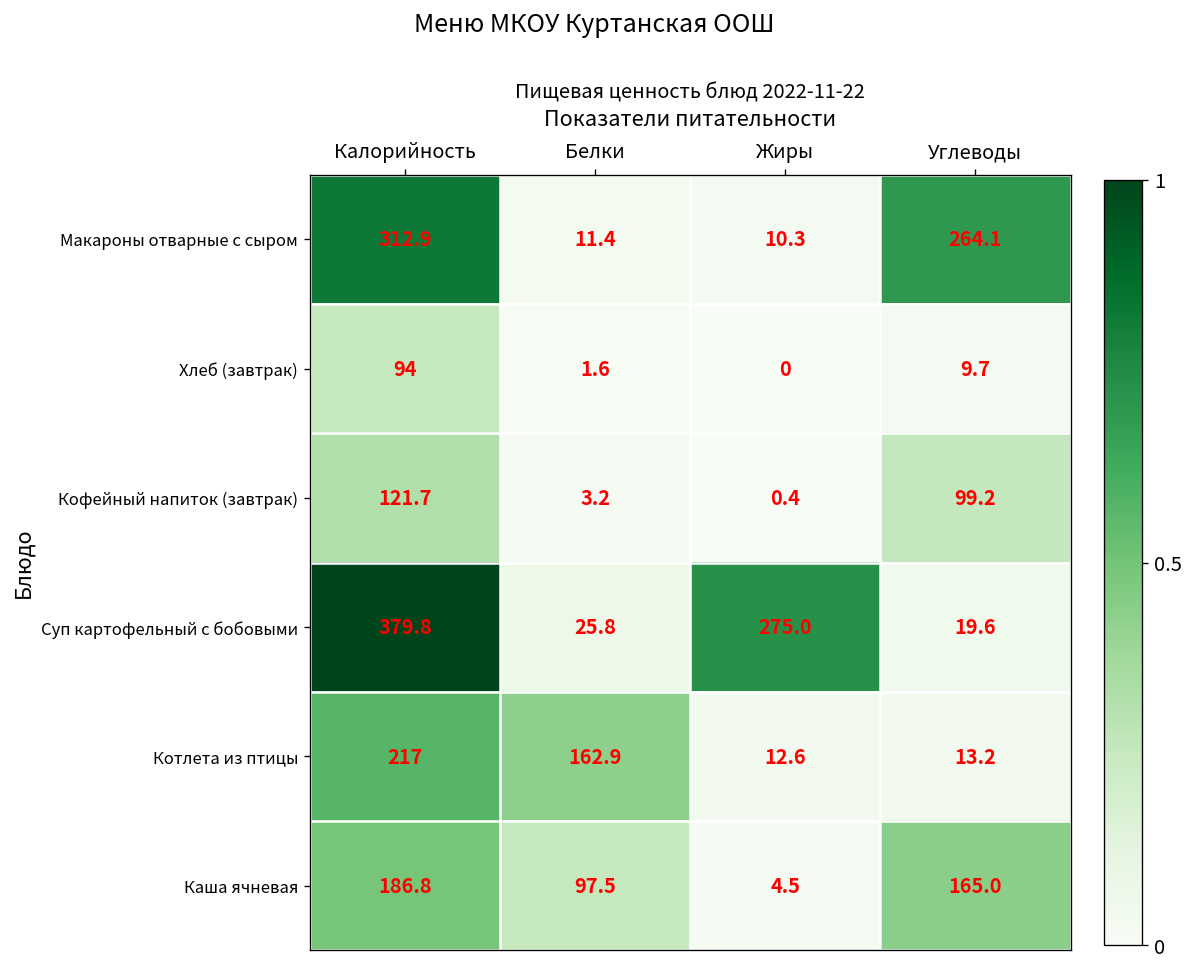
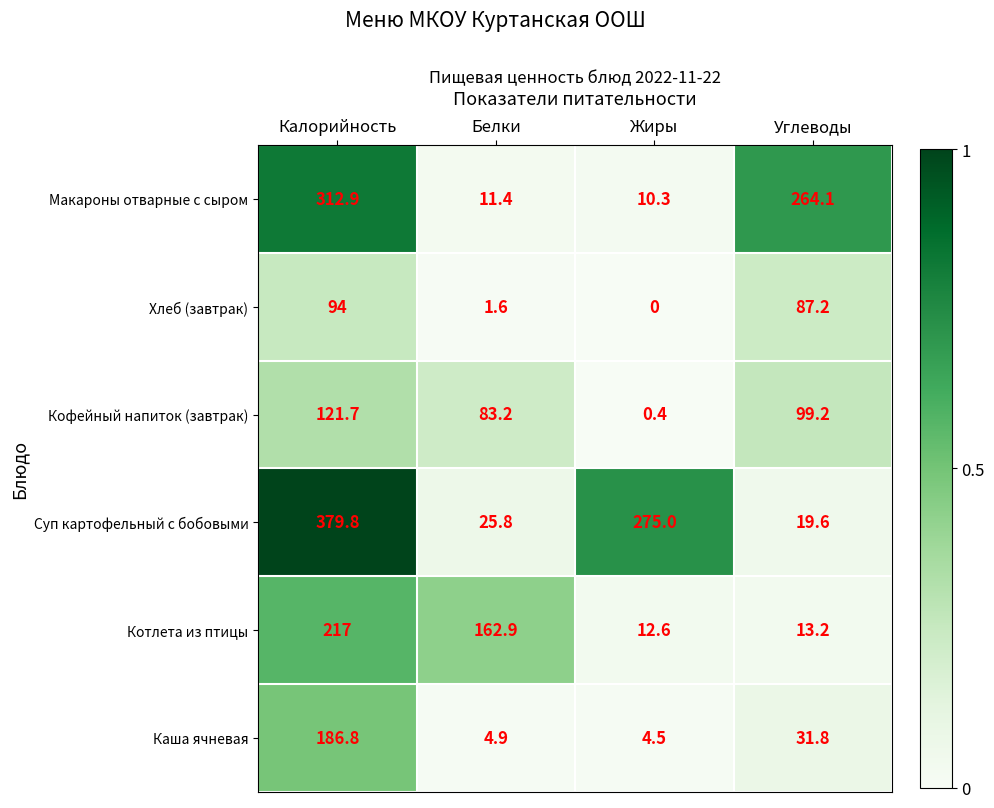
Хлеб (завтрак), Углеводы: 9.7 -> 87.2
Кофейный напиток (завтрак), Белки: 3.2 -> 83.2
Каша ячневая, Белки: 97.5 -> 4.9
Каша ячневая, Углеводы: 165.0 -> 31.8
